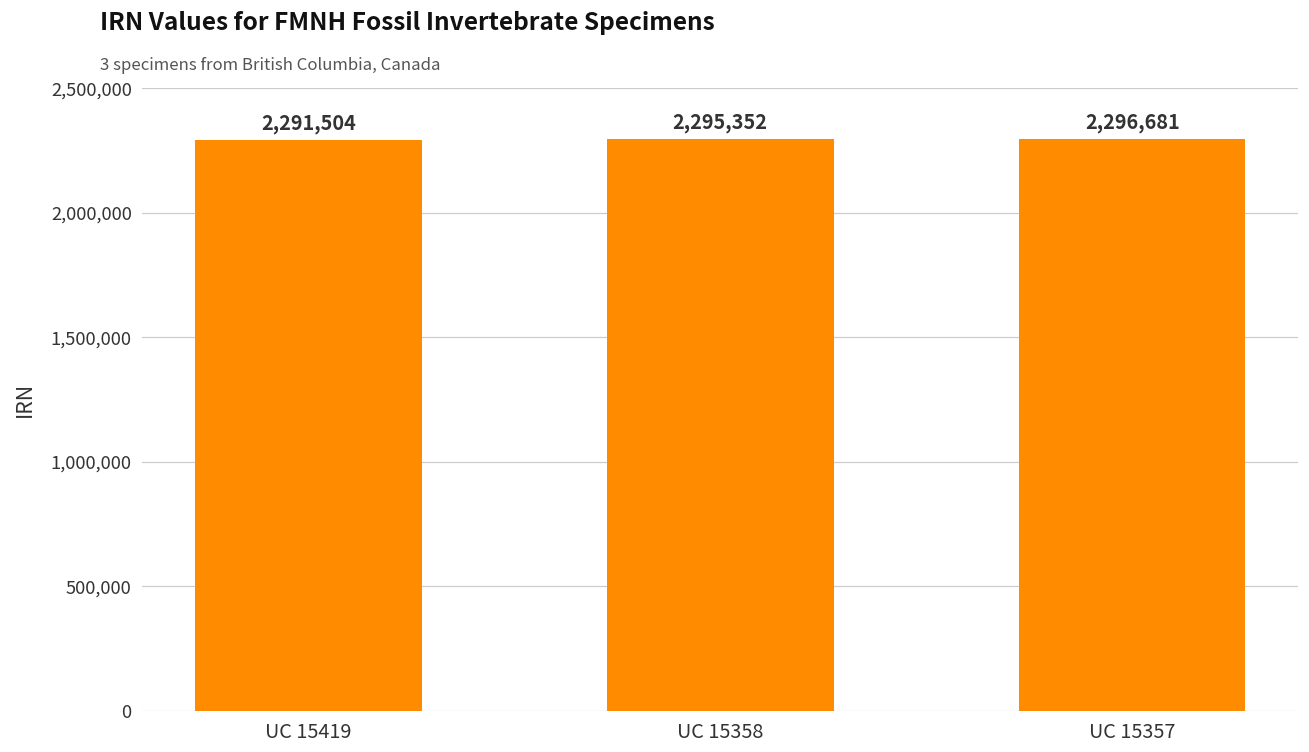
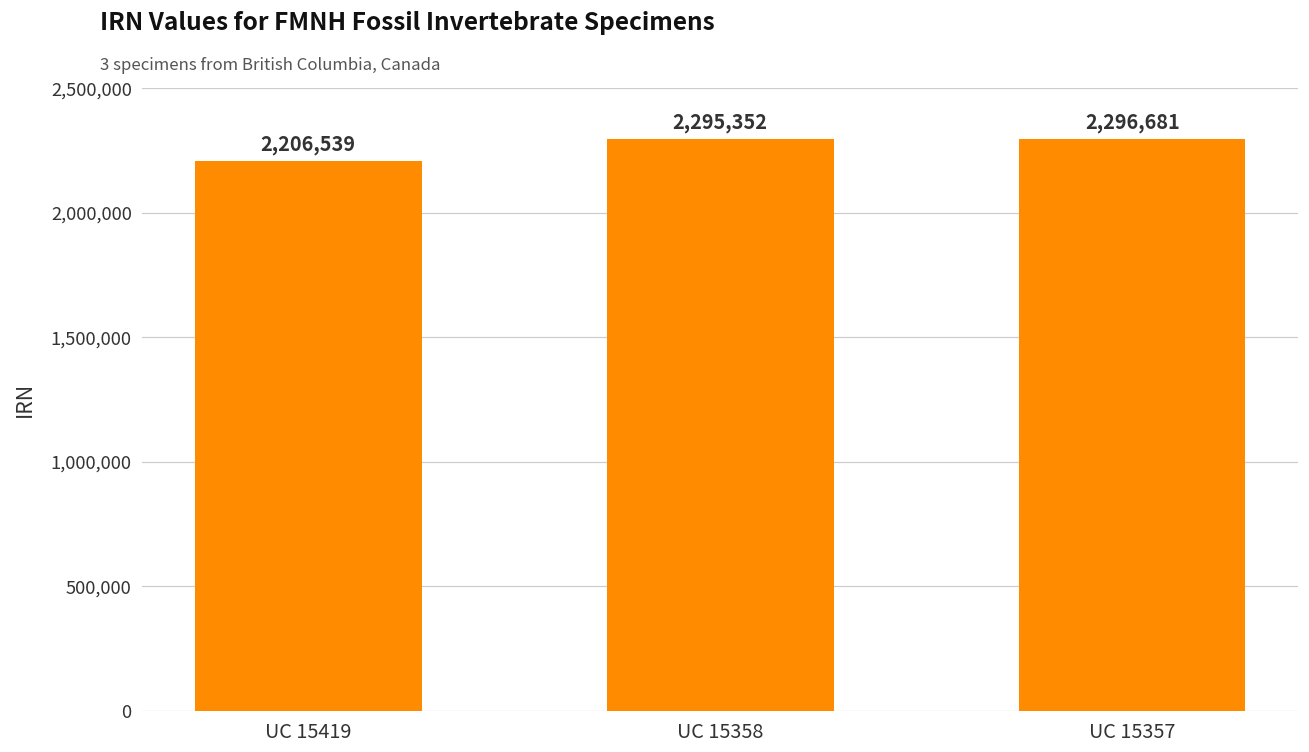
UC 15419: 2,291,504 -> 2,206,539
